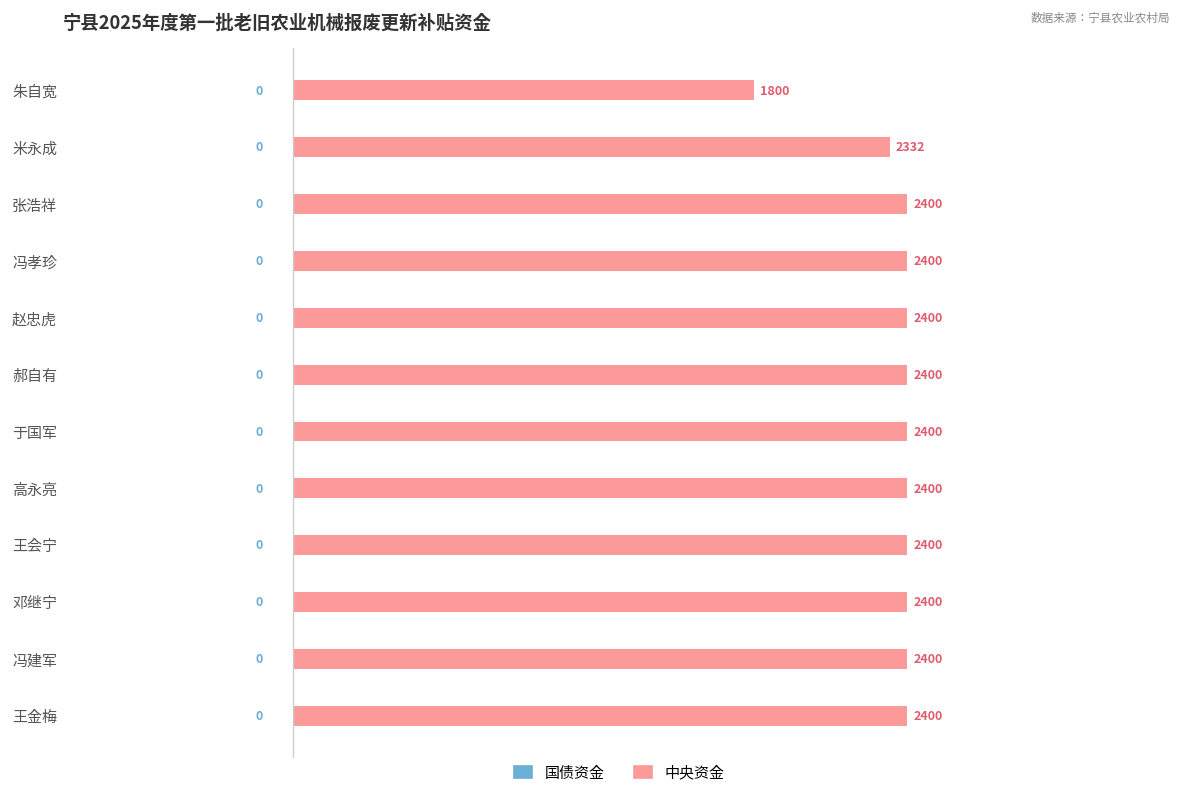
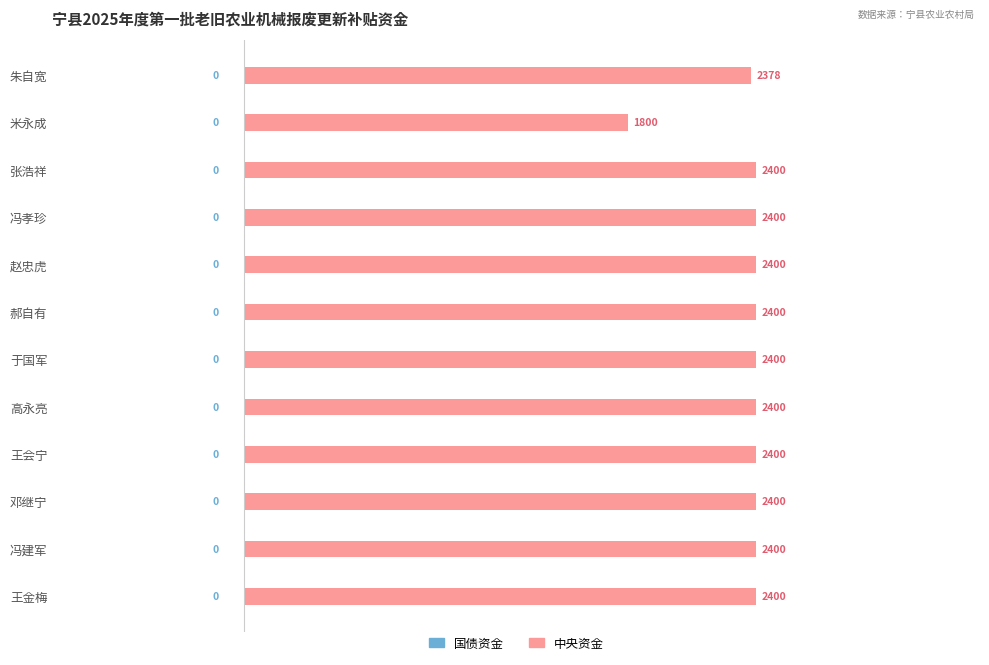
中央资金, 朱自宽: 1800 -> 2378
中央资金, 米永成: 2332 -> 1800
